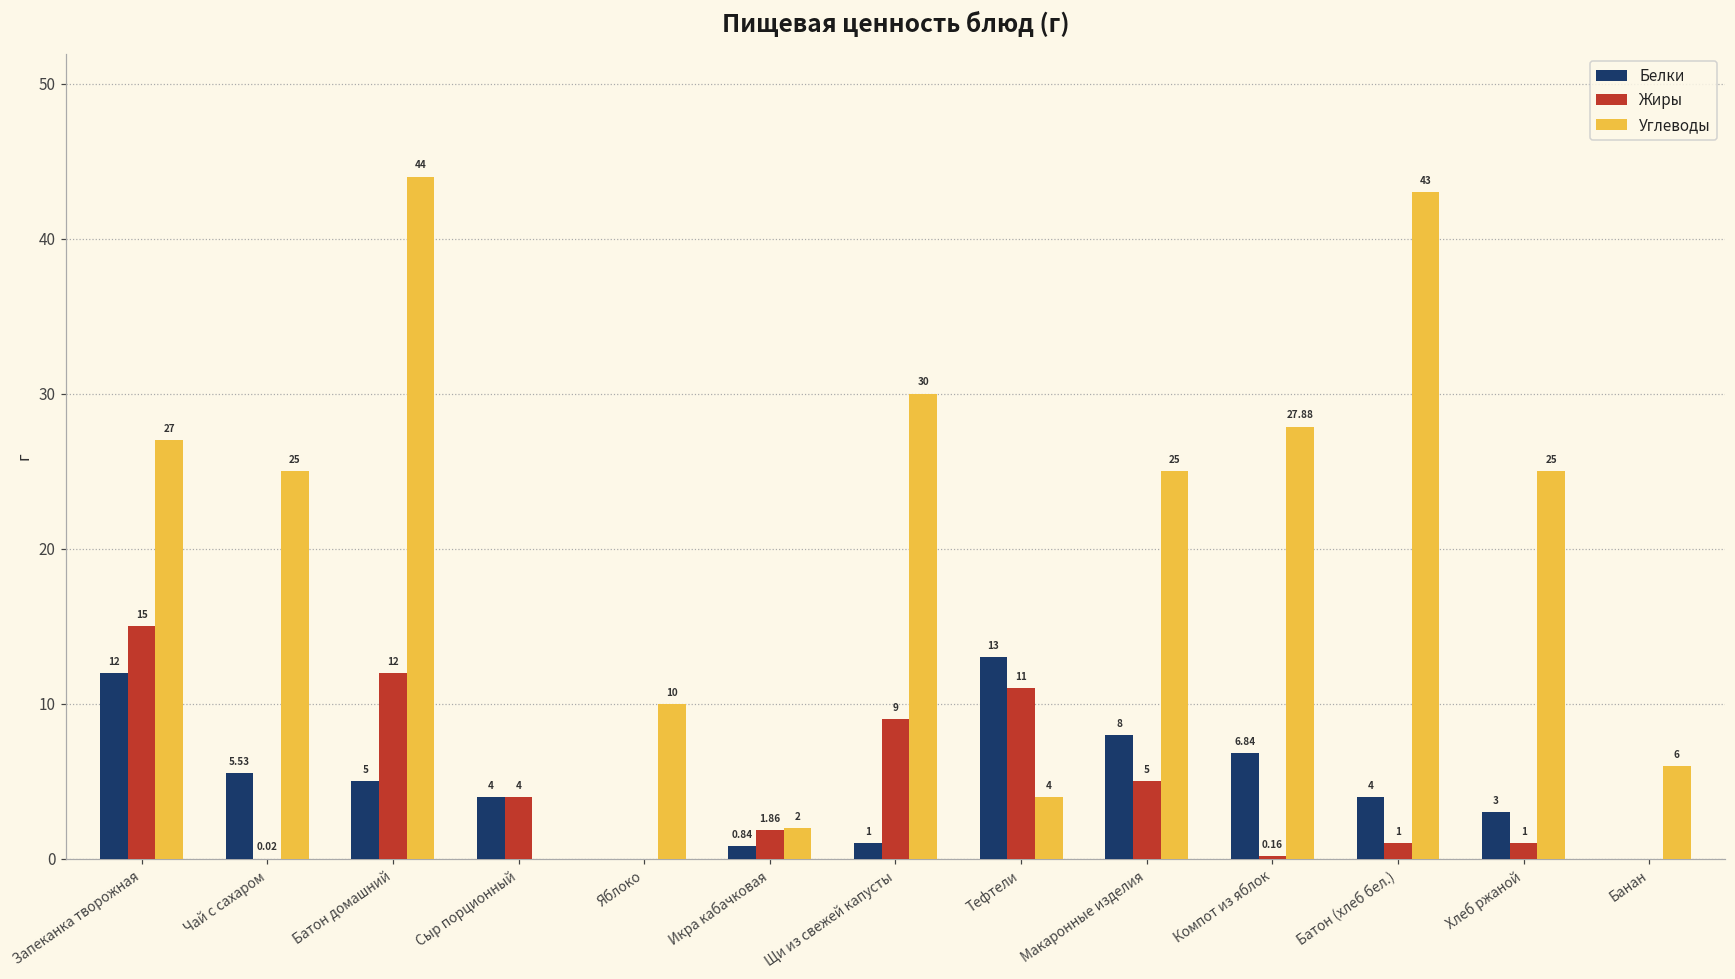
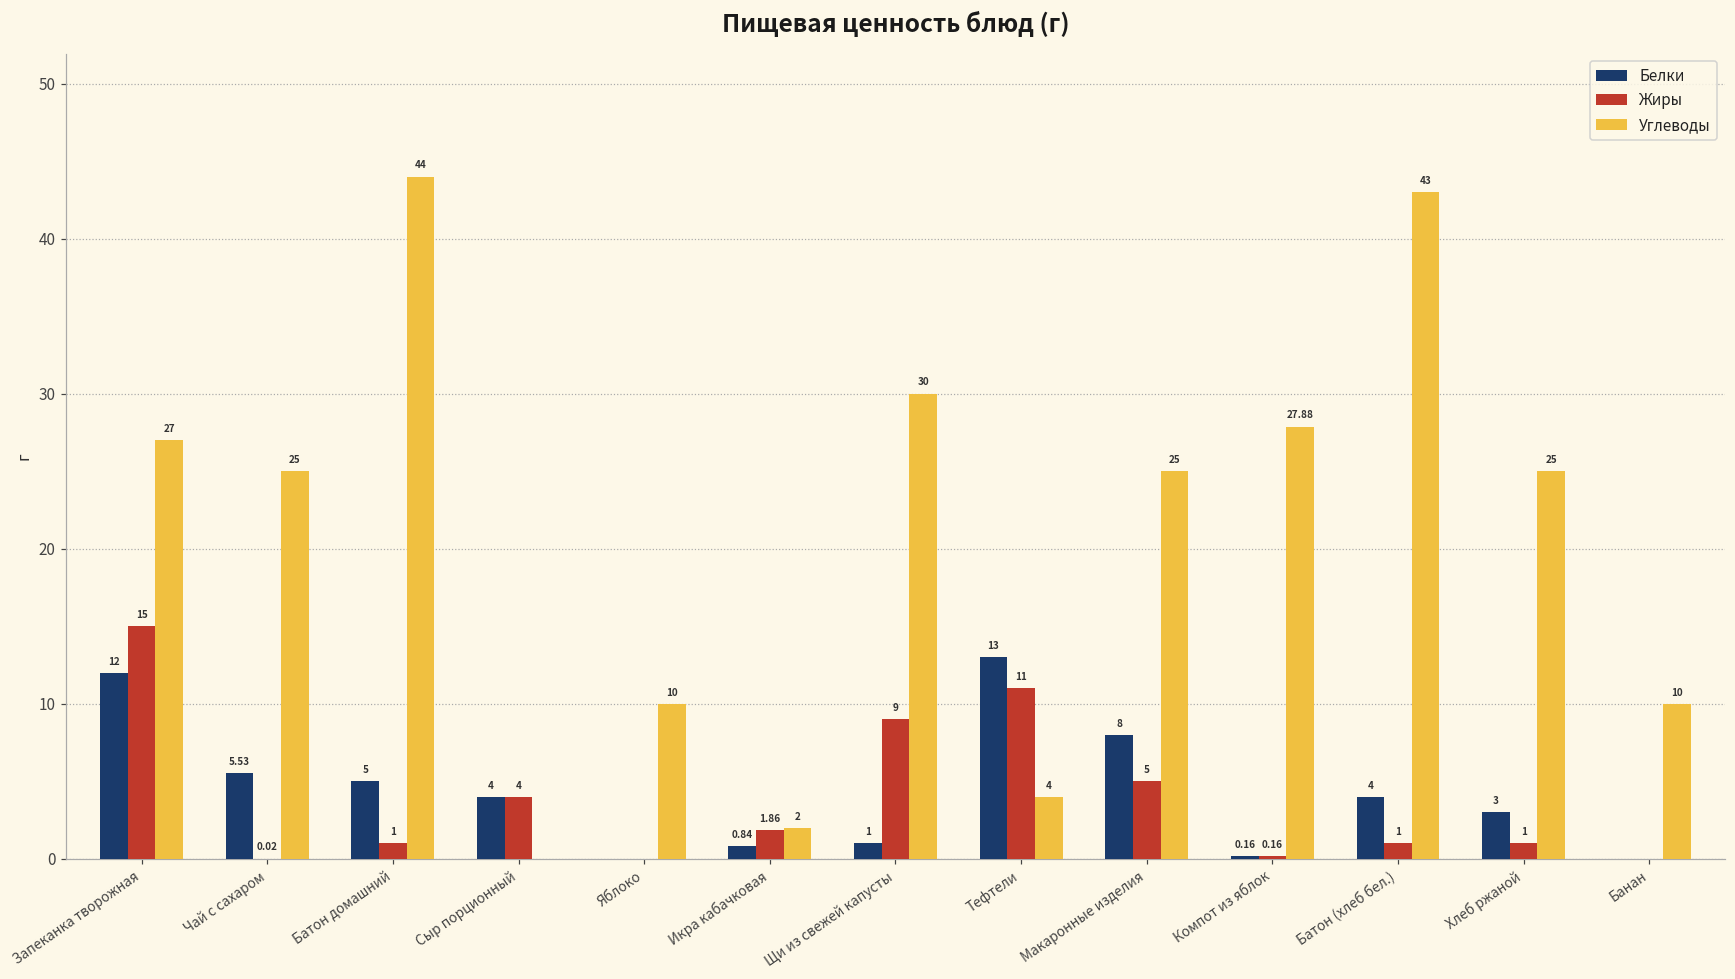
Жиры, Батон домашний: 12 -> 1
Белки, Компот из яблок: 6.84 -> 0.16
Углеводы, Банан: 6 -> 10
